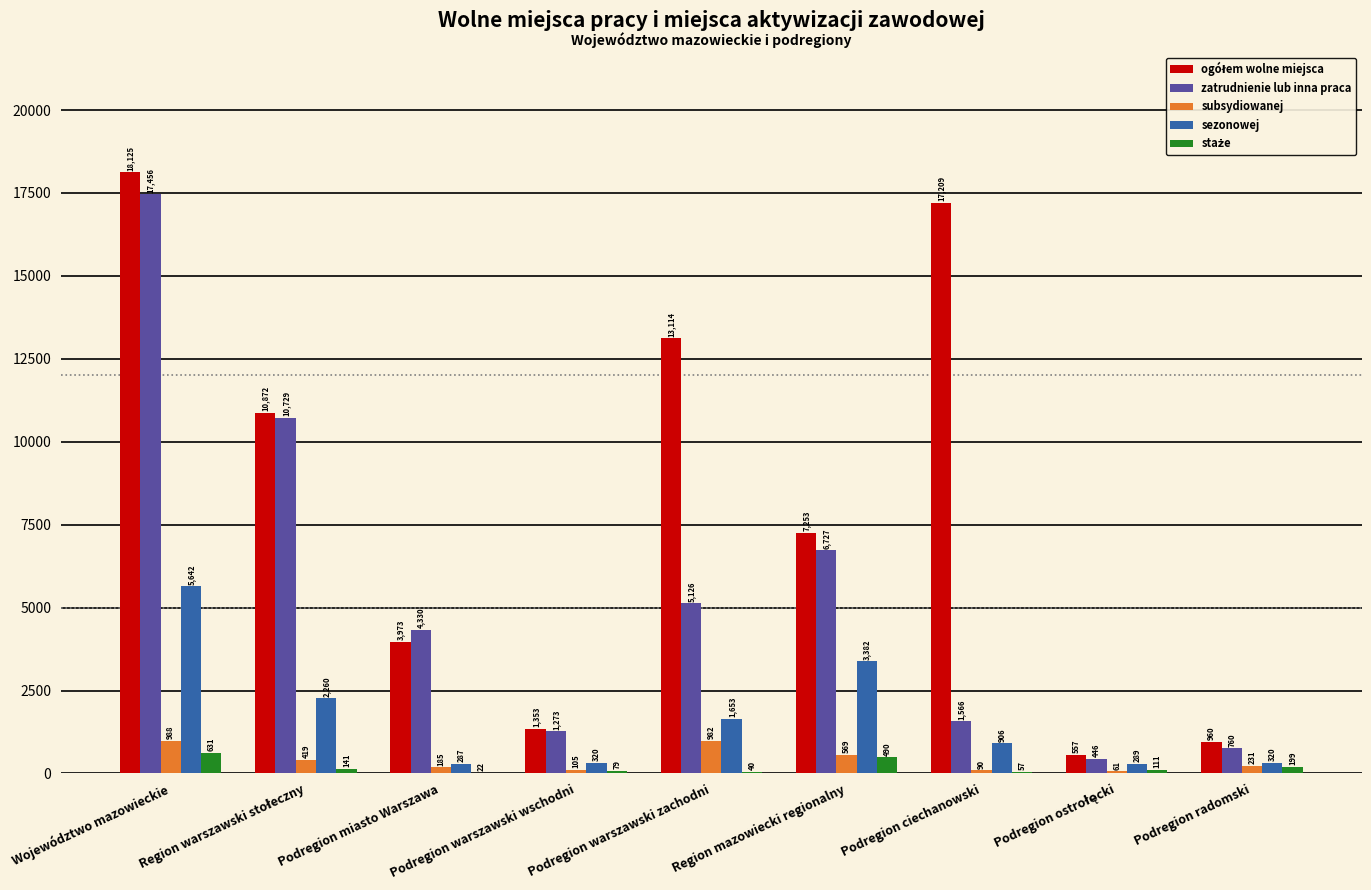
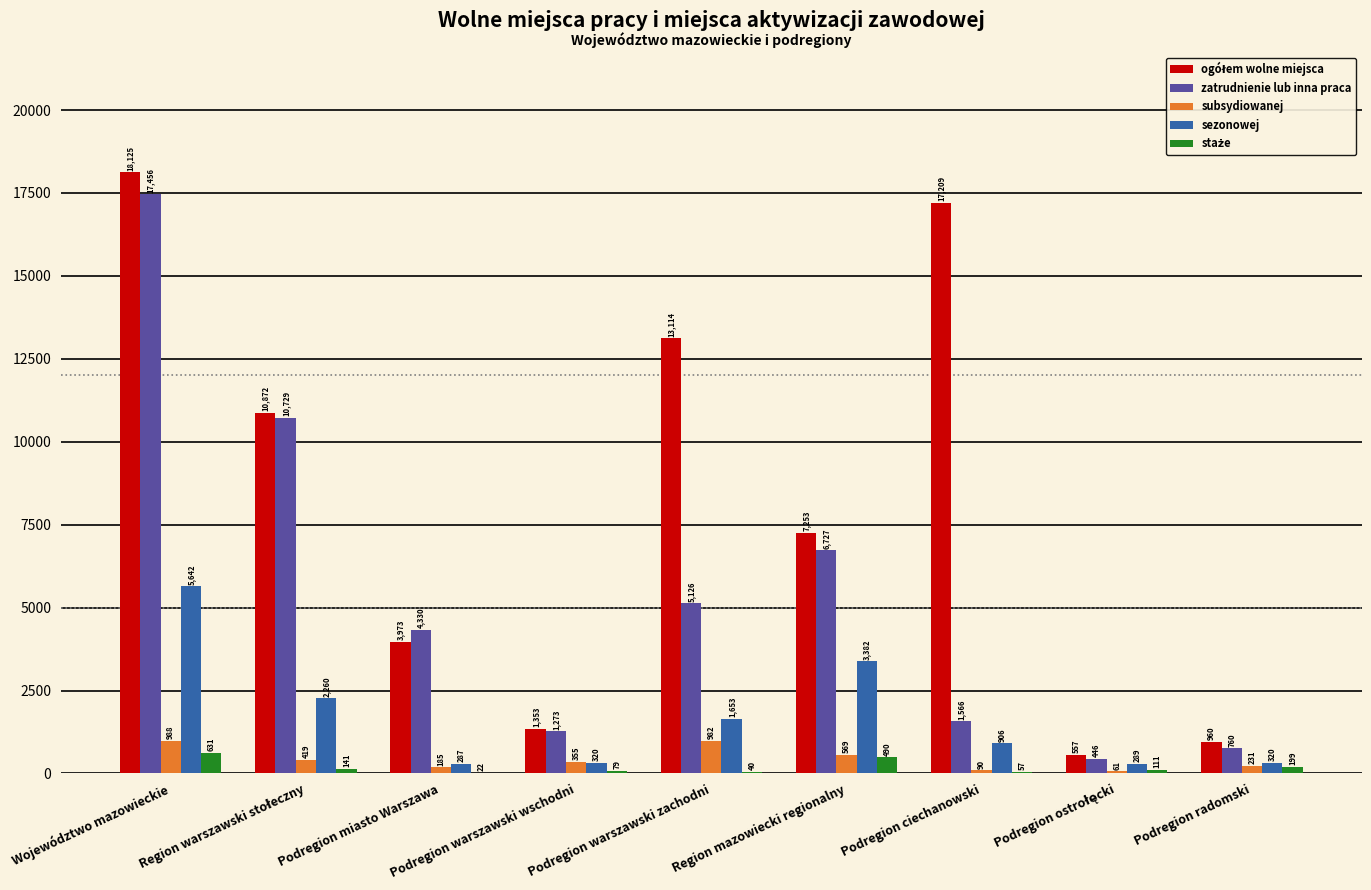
subsydiowanej, Podregion warszawski wschodni: 105 -> 355
